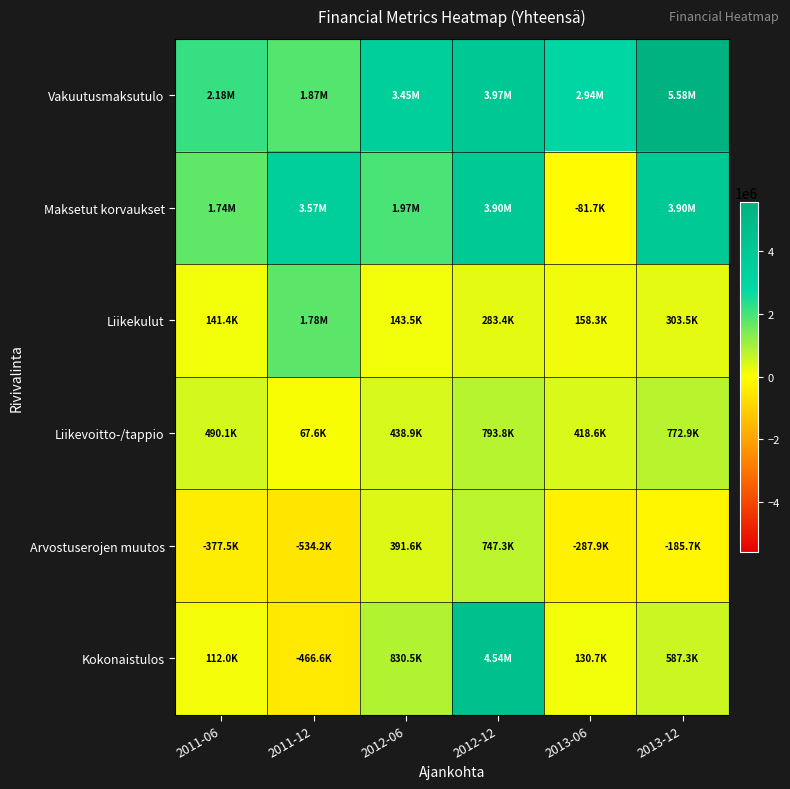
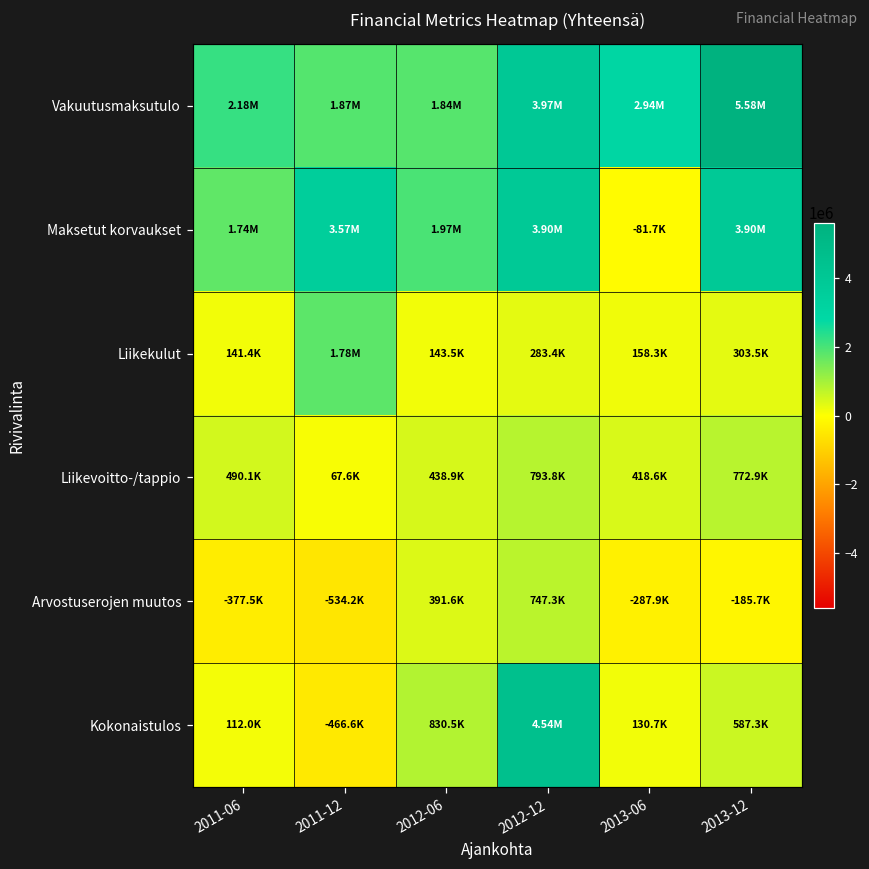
Vakuutusmaksutulo, 2012-06: 3.45M -> 1.84M
